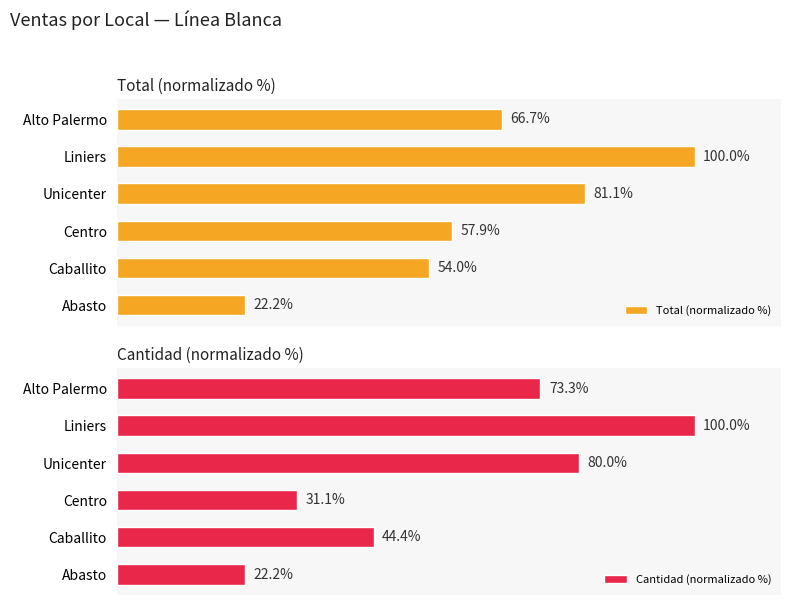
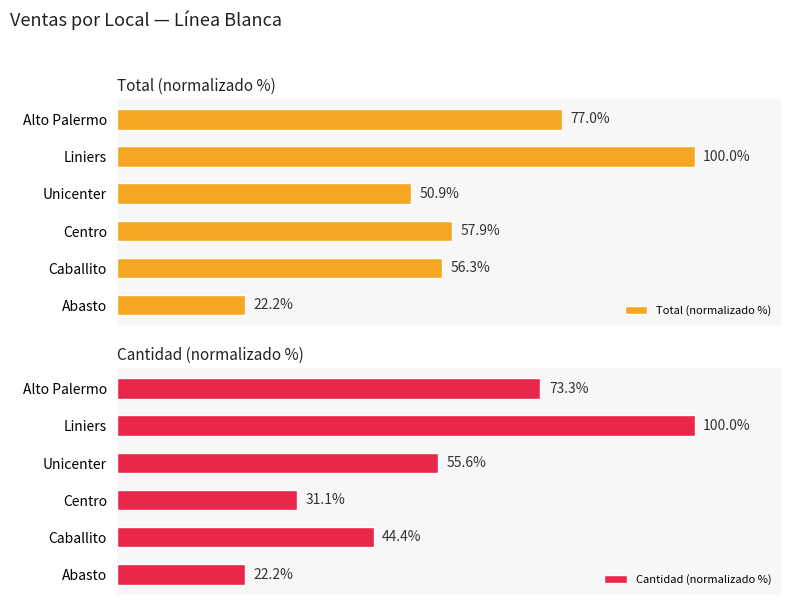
Total (normalizado %), Alto Palermo: 66.7% -> 77.0%
Total (normalizado %), Unicenter: 81.1% -> 50.9%
Total (normalizado %), Caballito: 54.0% -> 56.3%
Cantidad (normalizado %), Unicenter: 80.0% -> 55.6%
